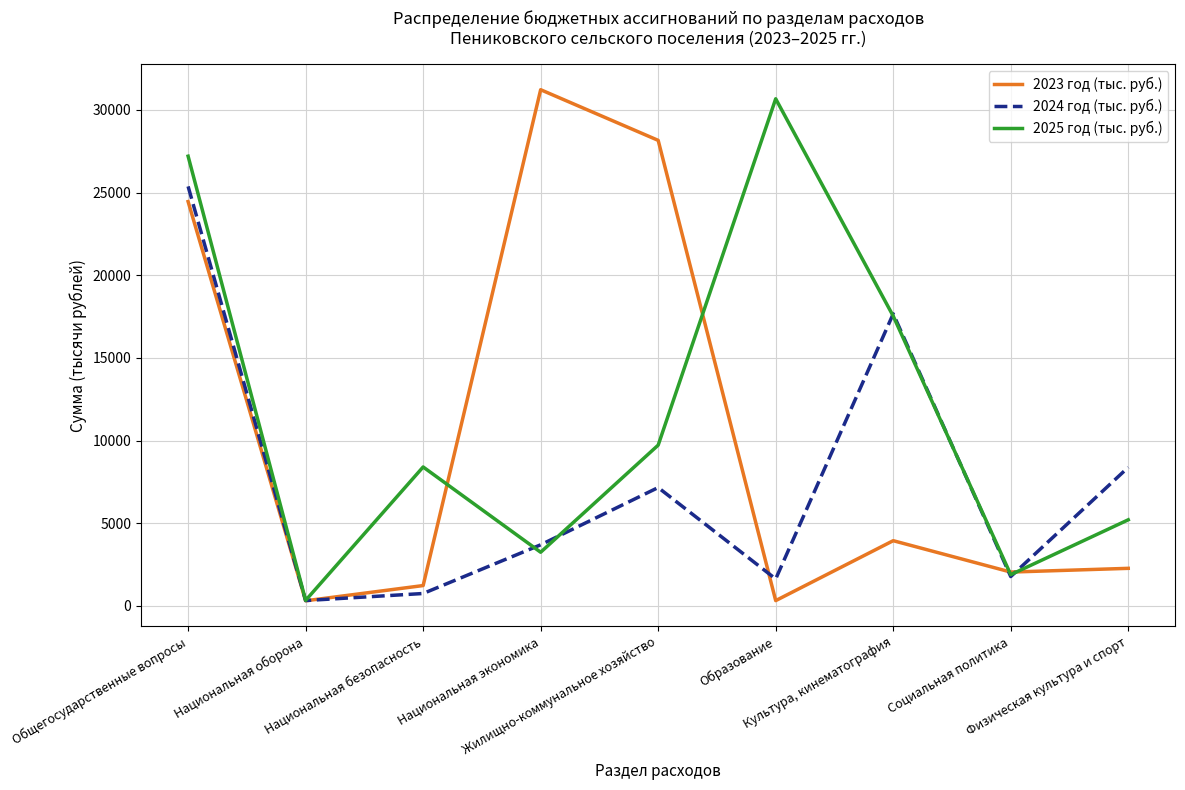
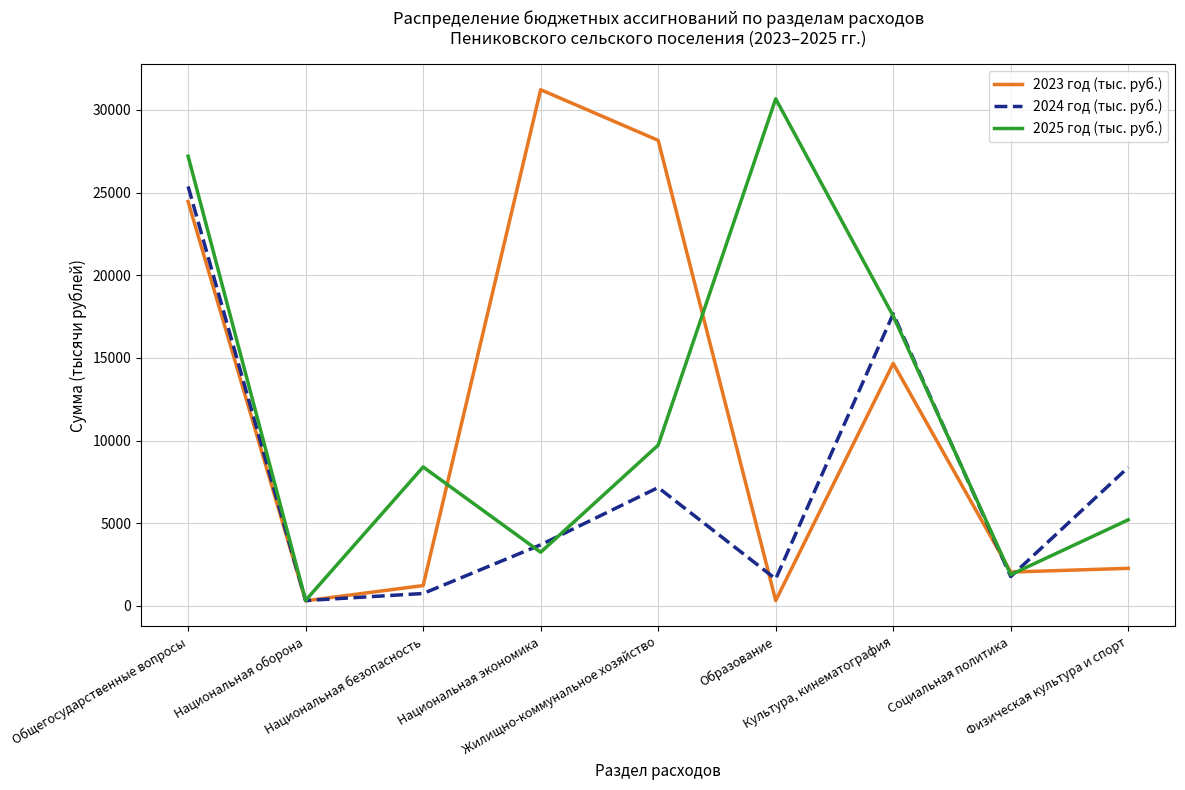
2023 год (тыс. руб.), Культура, кинематография: 3900 -> 14700
